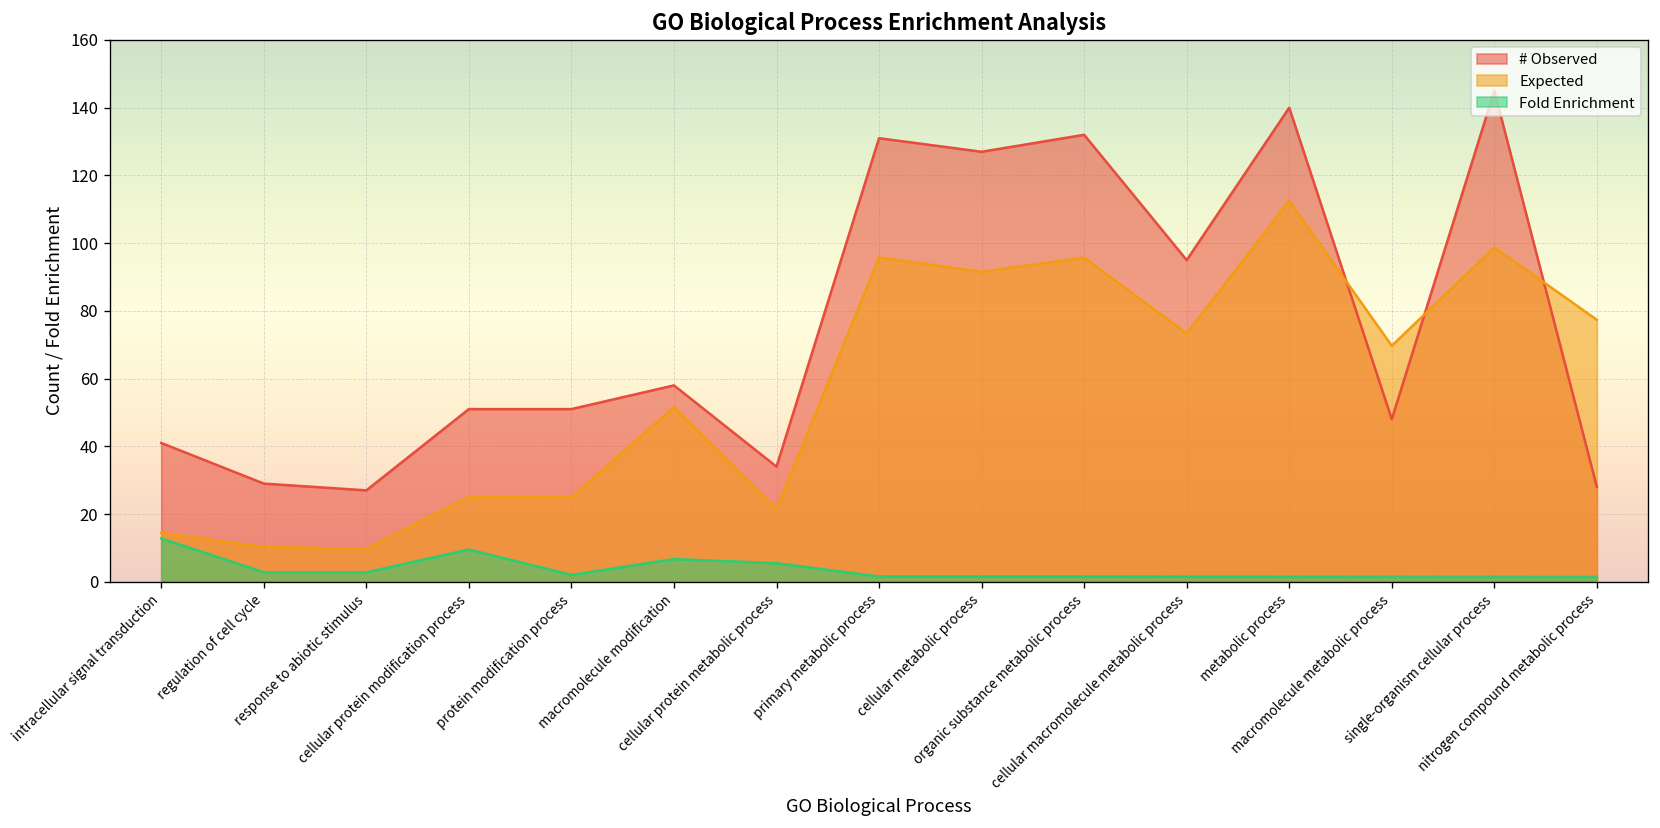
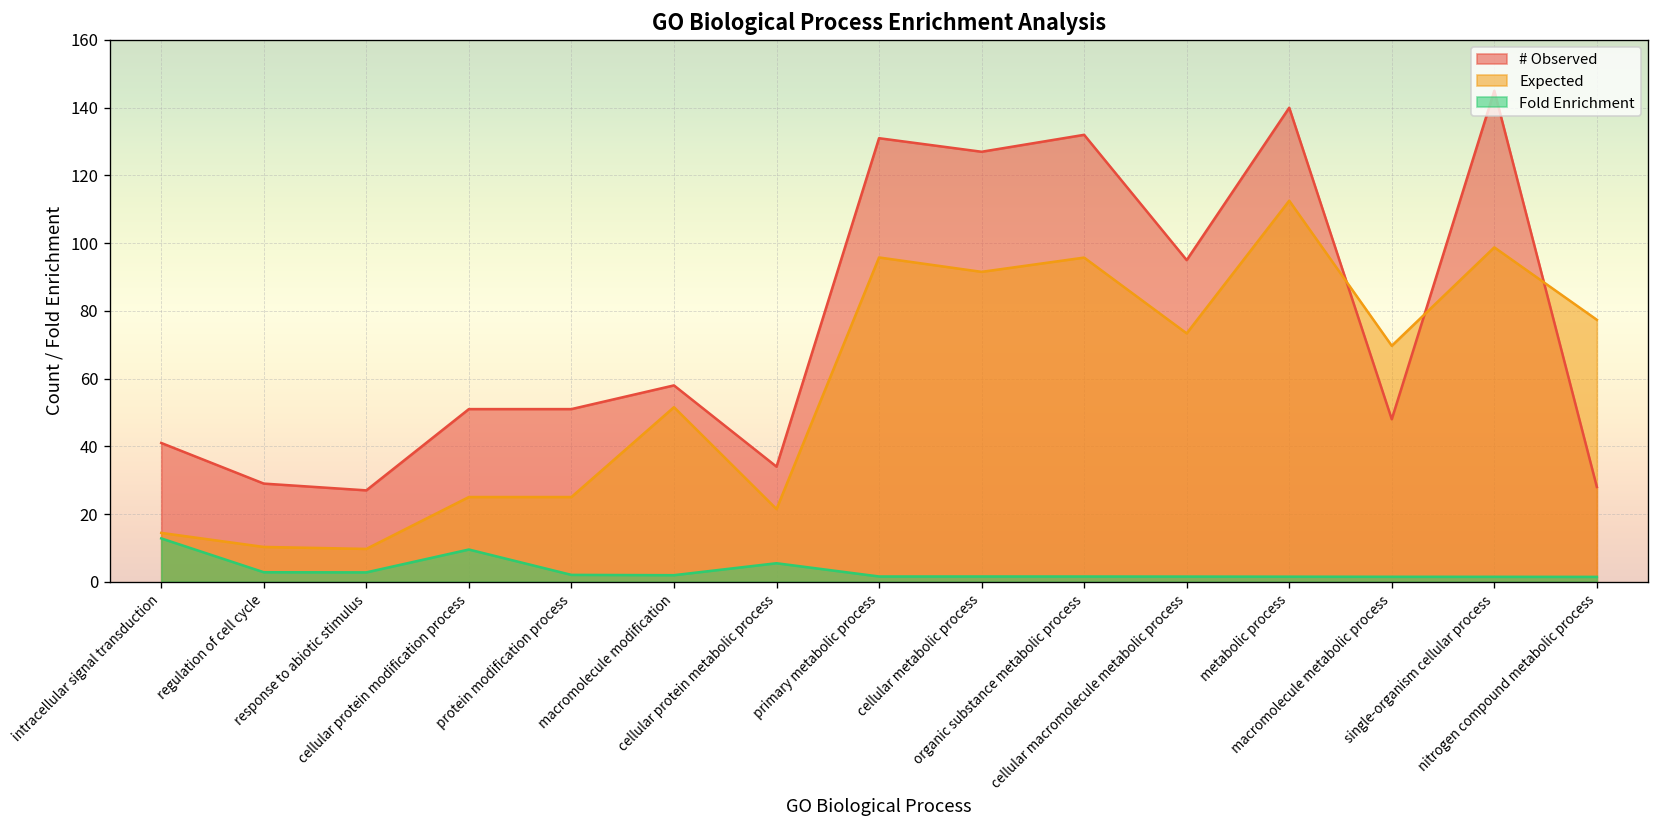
Fold Enrichment, macromolecule modification: 7 -> 2
